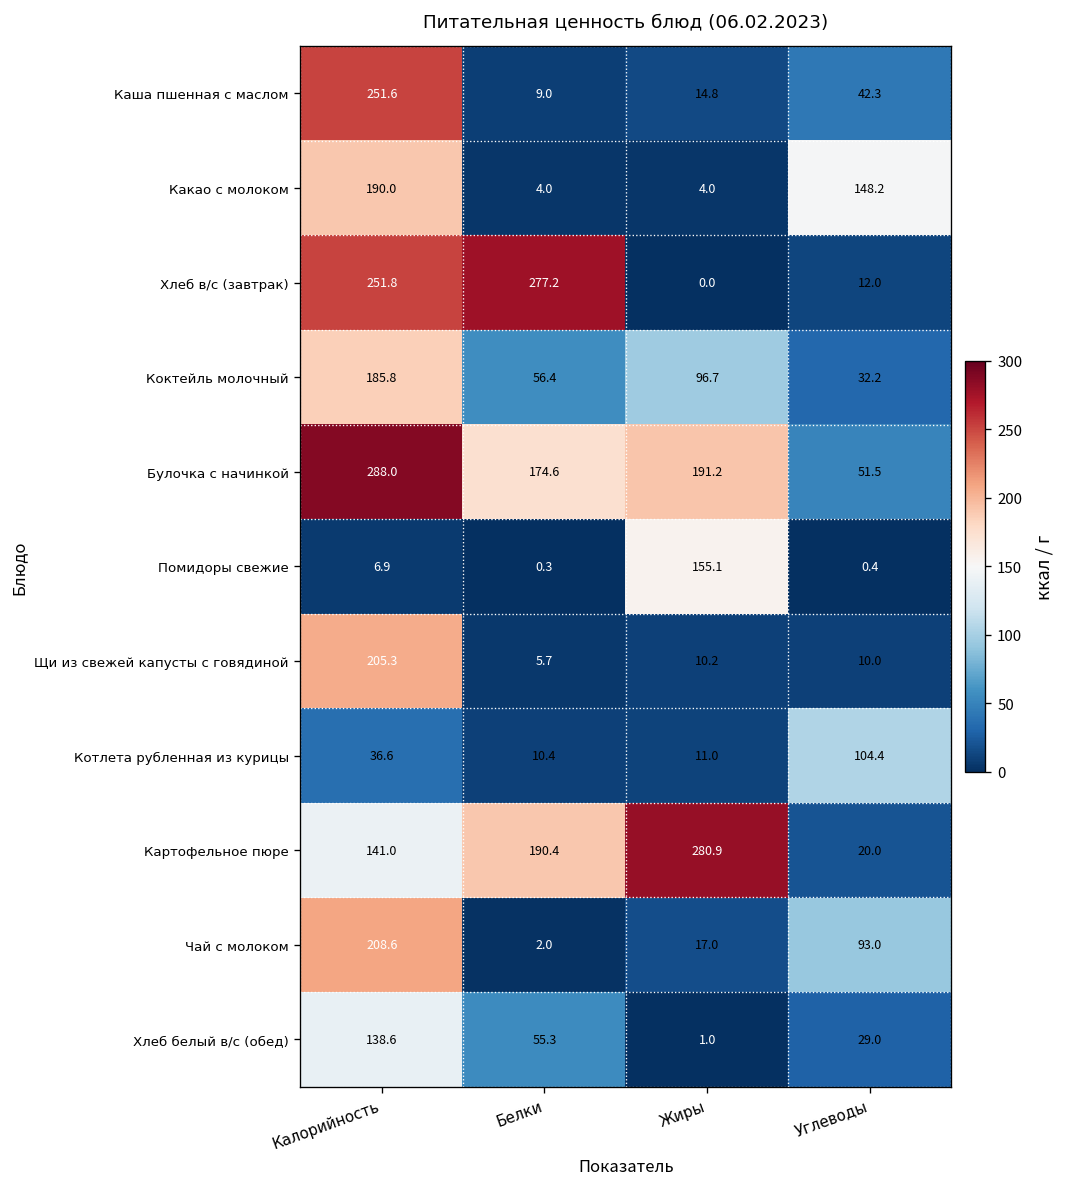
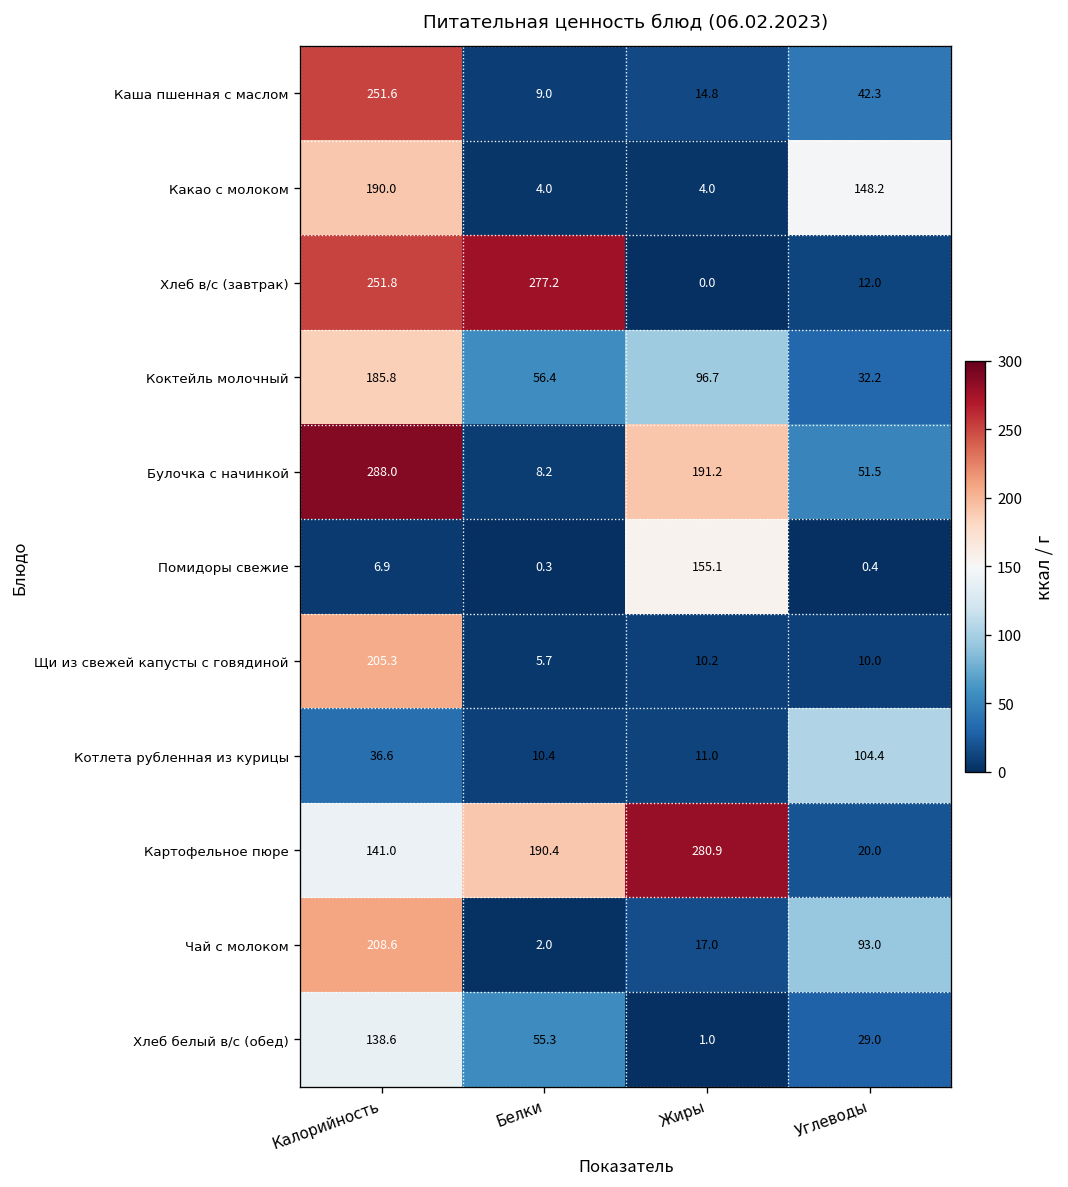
Булочка с начинкой, Белки: 174.6 -> 8.2
